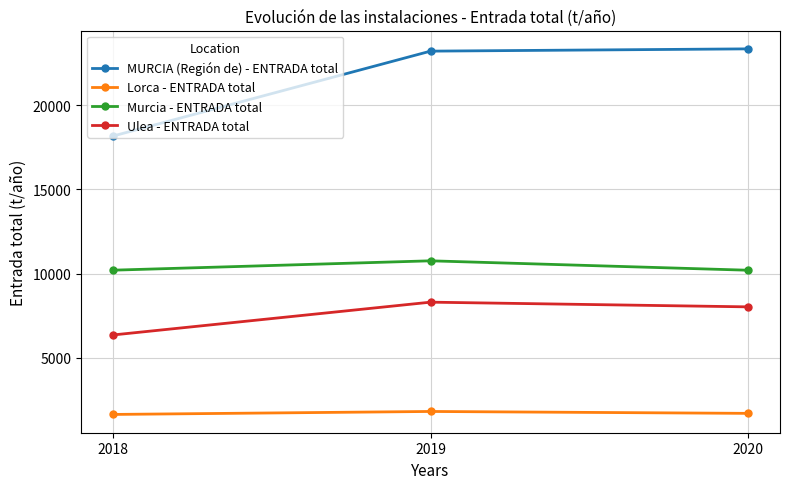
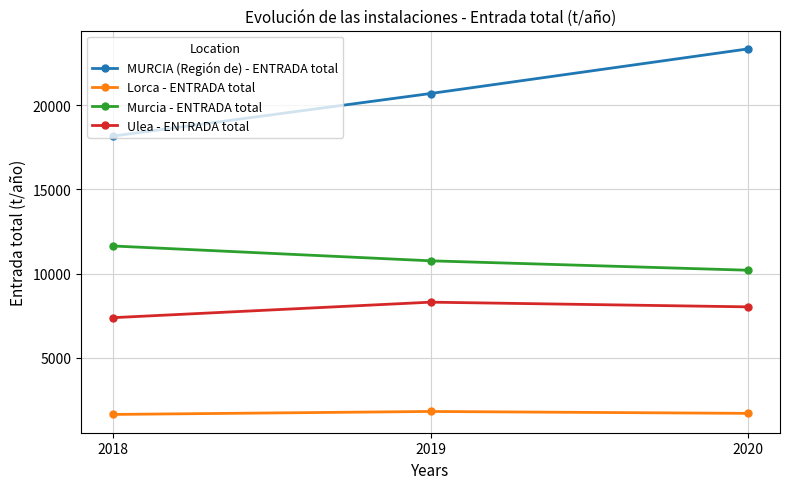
Murcia - ENTRADA total, 2018: 10200 -> 11600
Ulea - ENTRADA total, 2018: 6300 -> 7400
MURCIA (Región de) - ENTRADA total, 2019: 23200 -> 20700
